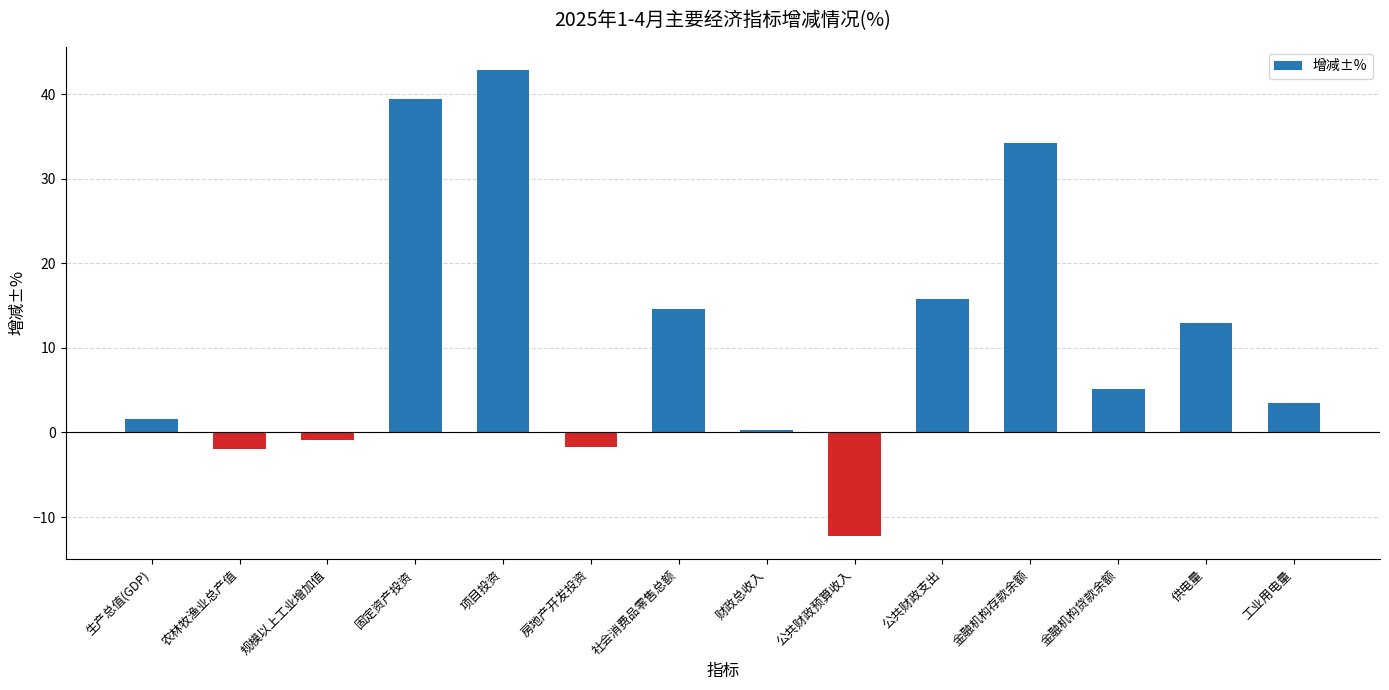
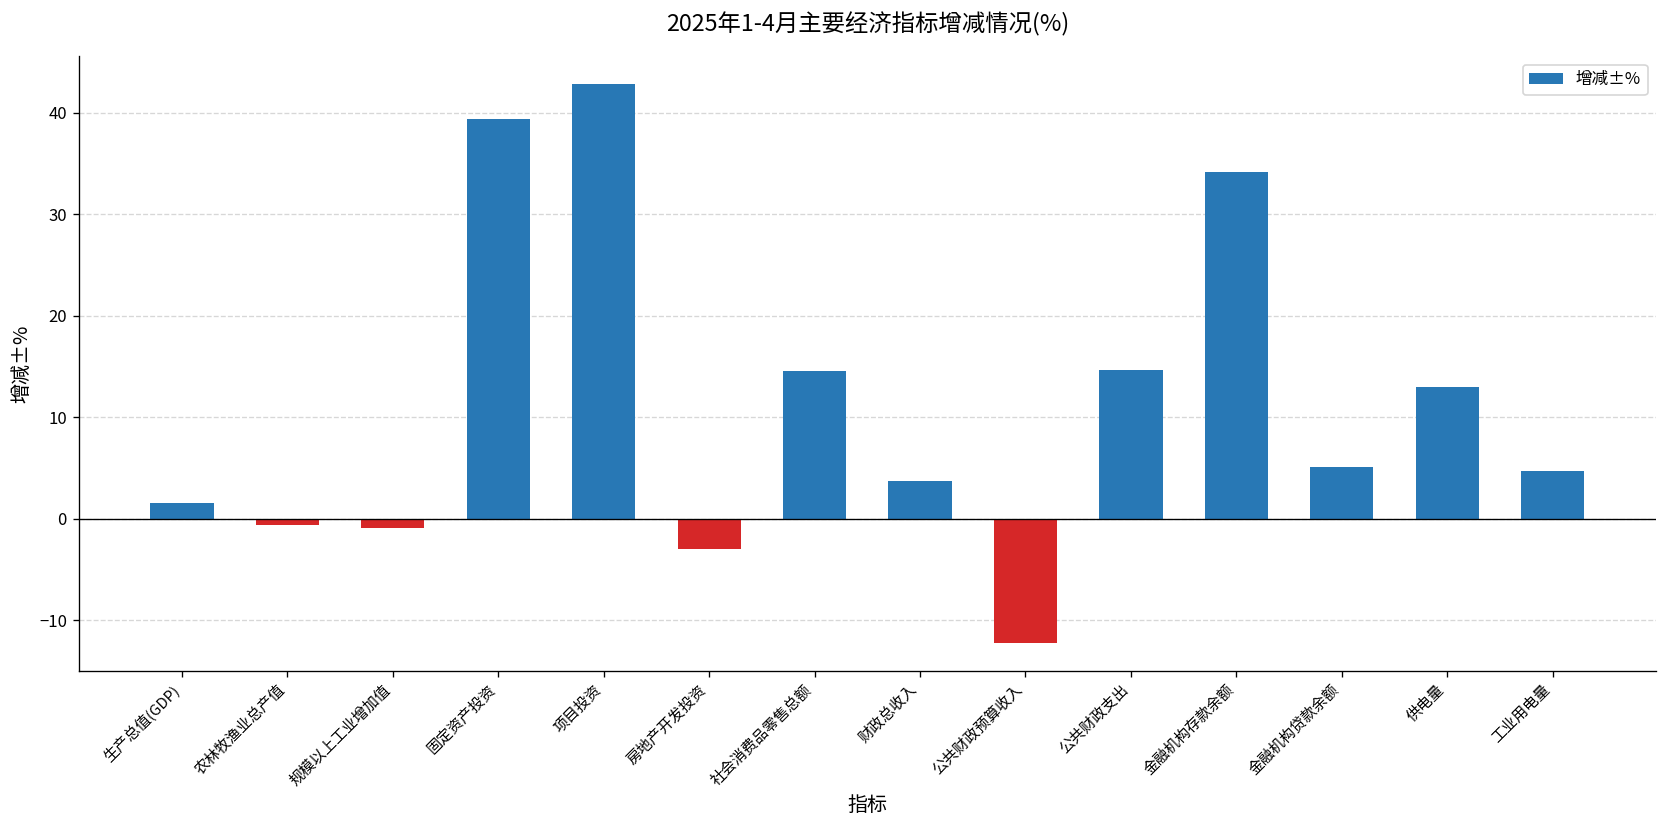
农林牧渔业总产值: -2 -> -1
房地产开发投资: -2 -> -3
财政总收入: 0 -> 4
公共财政支出: 16 -> 15
工业用电量: 3 -> 5
